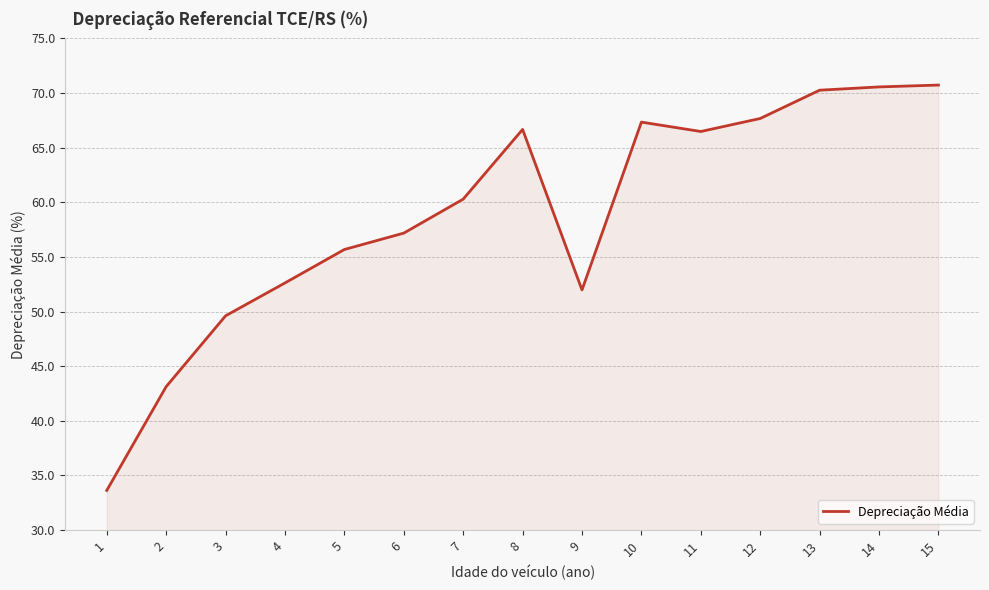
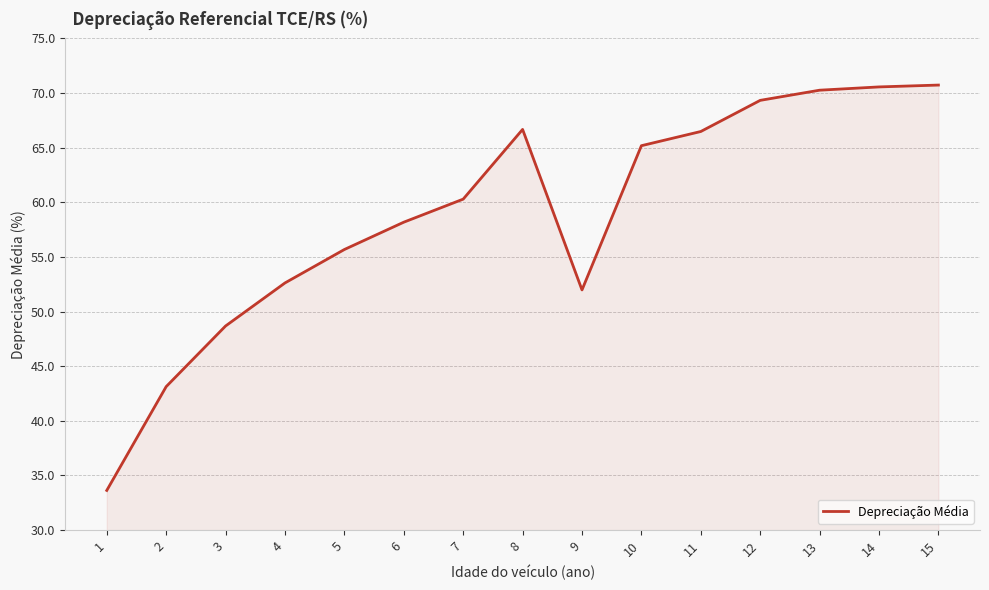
3: 49.6 -> 48.7
6: 57.2 -> 58.2
10: 67.3 -> 65.2
12: 67.7 -> 69.3
